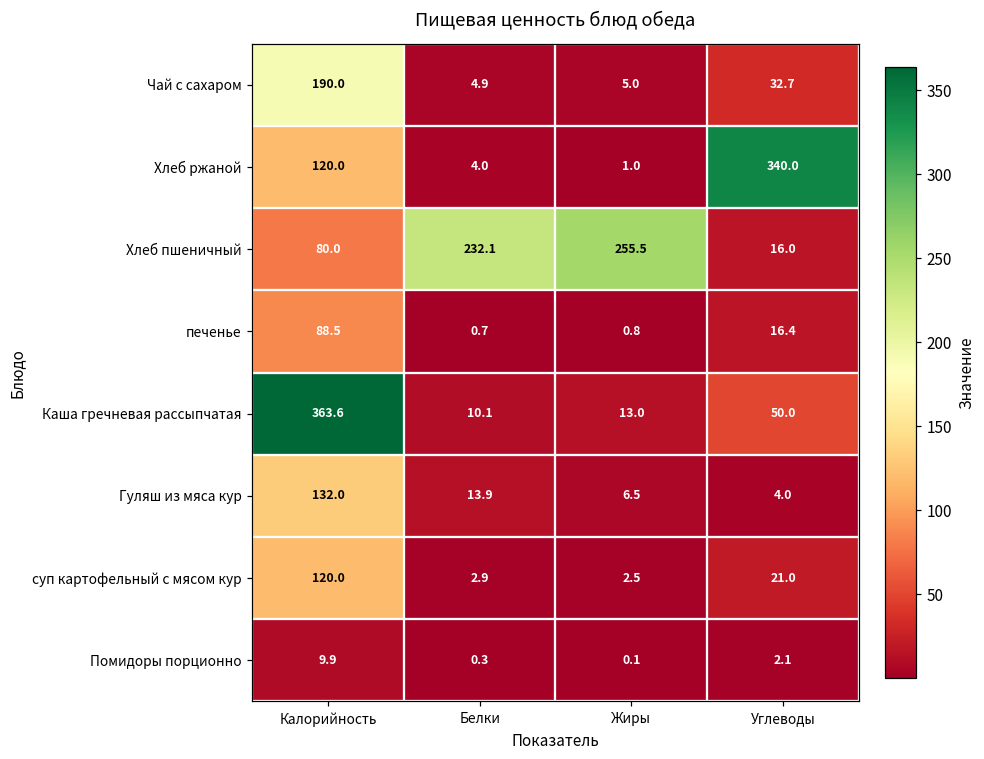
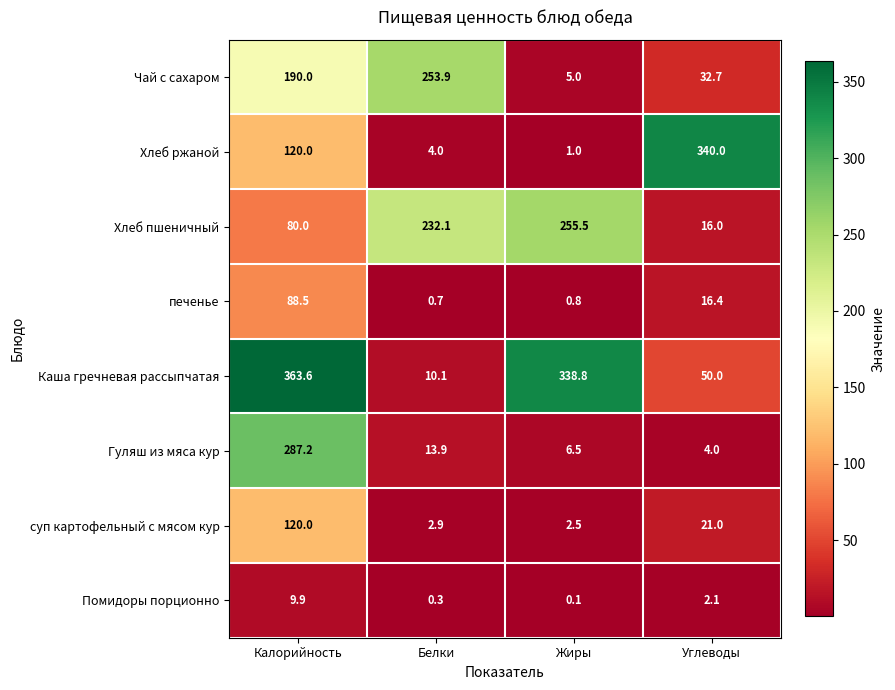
Чай с сахаром, Белки: 4.9 -> 253.9
Каша гречневая рассыпчатая, Жиры: 13.0 -> 338.8
Гуляш из мяса кур, Калорийность: 132.0 -> 287.2
